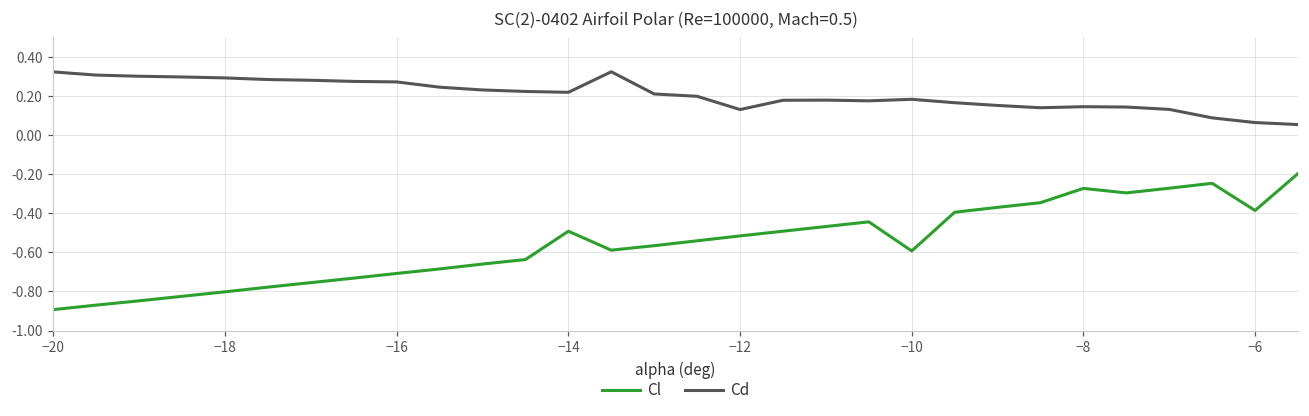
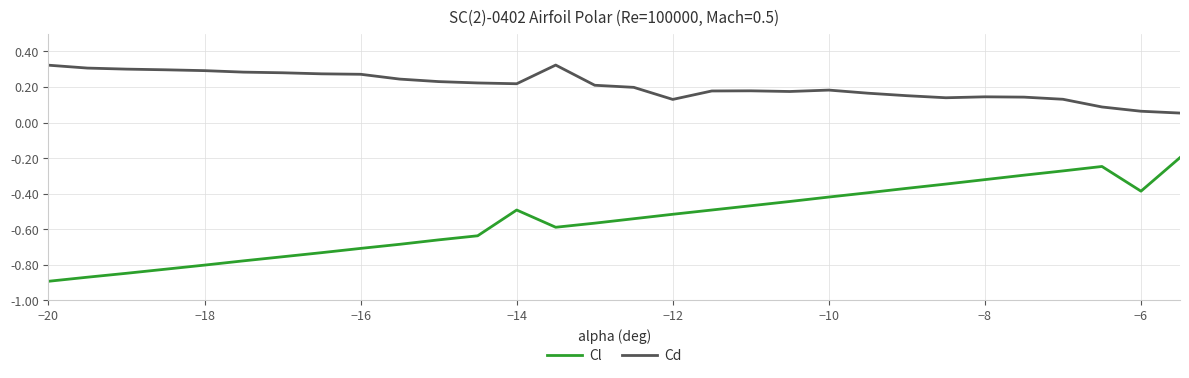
Cl, −10: -0.59 -> -0.42
Cl, −8: -0.27 -> -0.32
